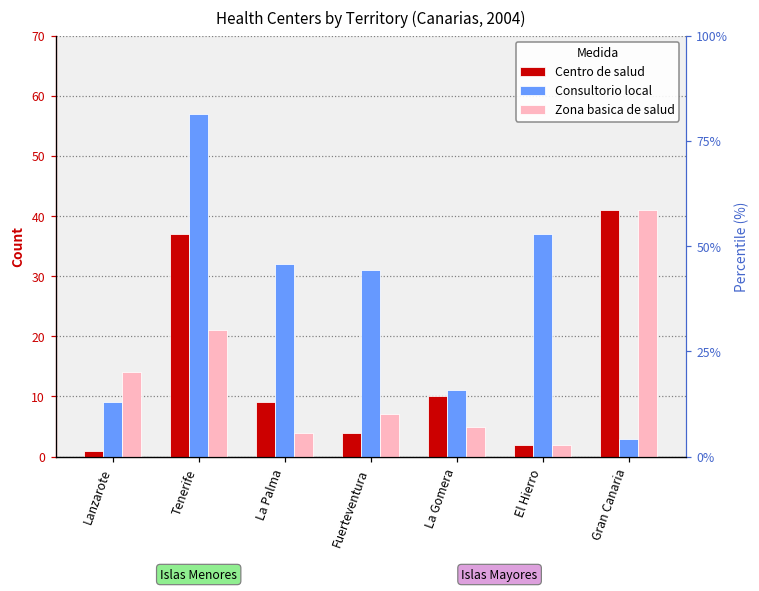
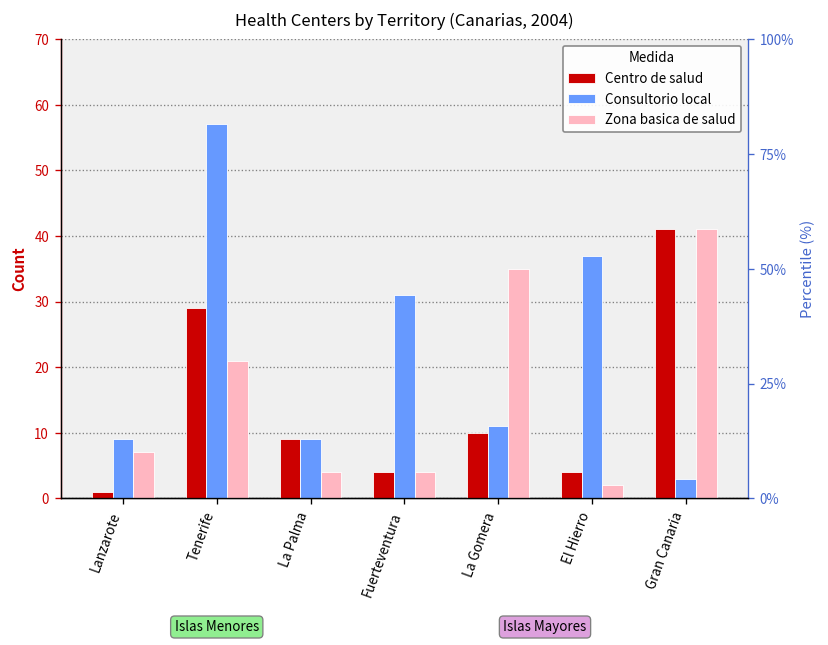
Zona basica de salud, Lanzarote: 14 -> 7
Centro de salud, Tenerife: 37 -> 29
Consultorio local, La Palma: 32 -> 9
Zona basica de salud, Fuerteventura: 7 -> 4
Zona basica de salud, La Gomera: 5 -> 35
Centro de salud, El Hierro: 2 -> 4
